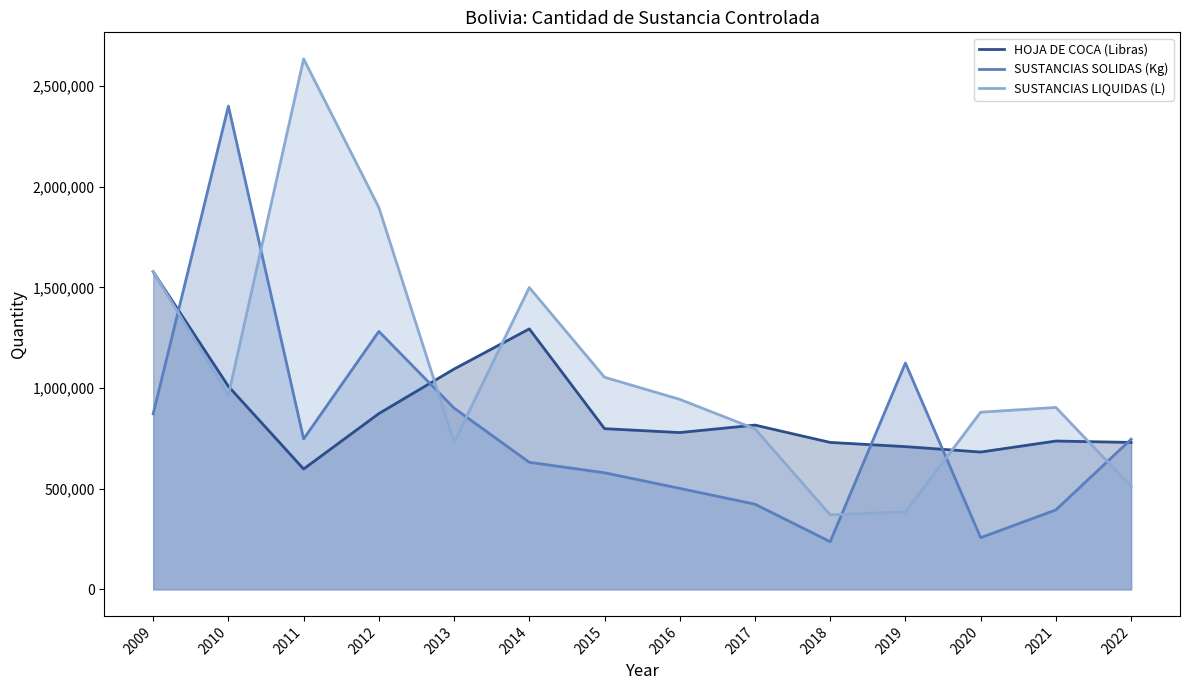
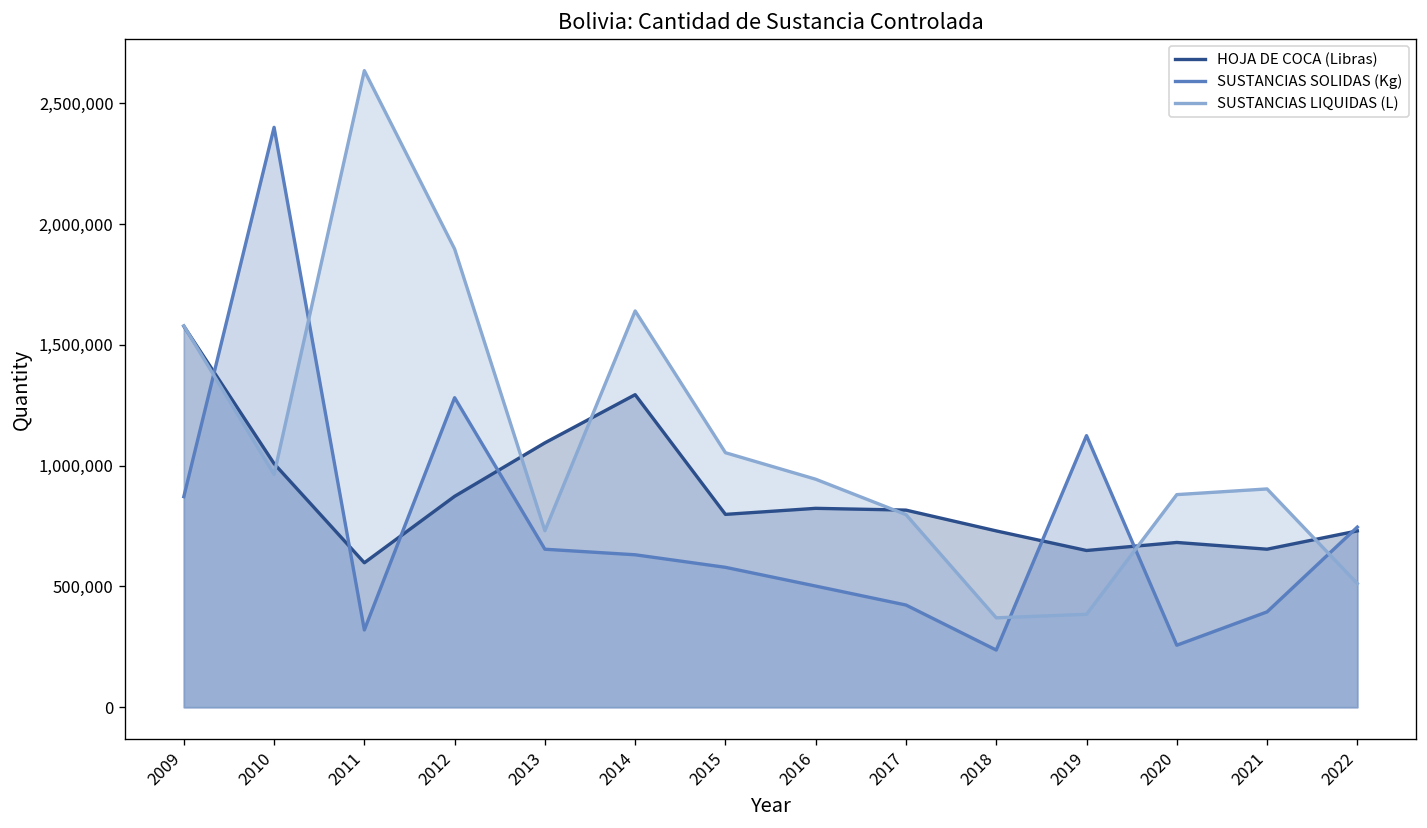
SUSTANCIAS SOLIDAS (Kg), 2011: 750,000 -> 320,000
SUSTANCIAS SOLIDAS (Kg), 2013: 900,000 -> 650,000
SUSTANCIAS LIQUIDAS (L), 2014: 1,500,000 -> 1,640,000
HOJA DE COCA (Libras), 2016: 780,000 -> 820,000
HOJA DE COCA (Libras), 2019: 710,000 -> 650,000
HOJA DE COCA (Libras), 2021: 740,000 -> 650,000
